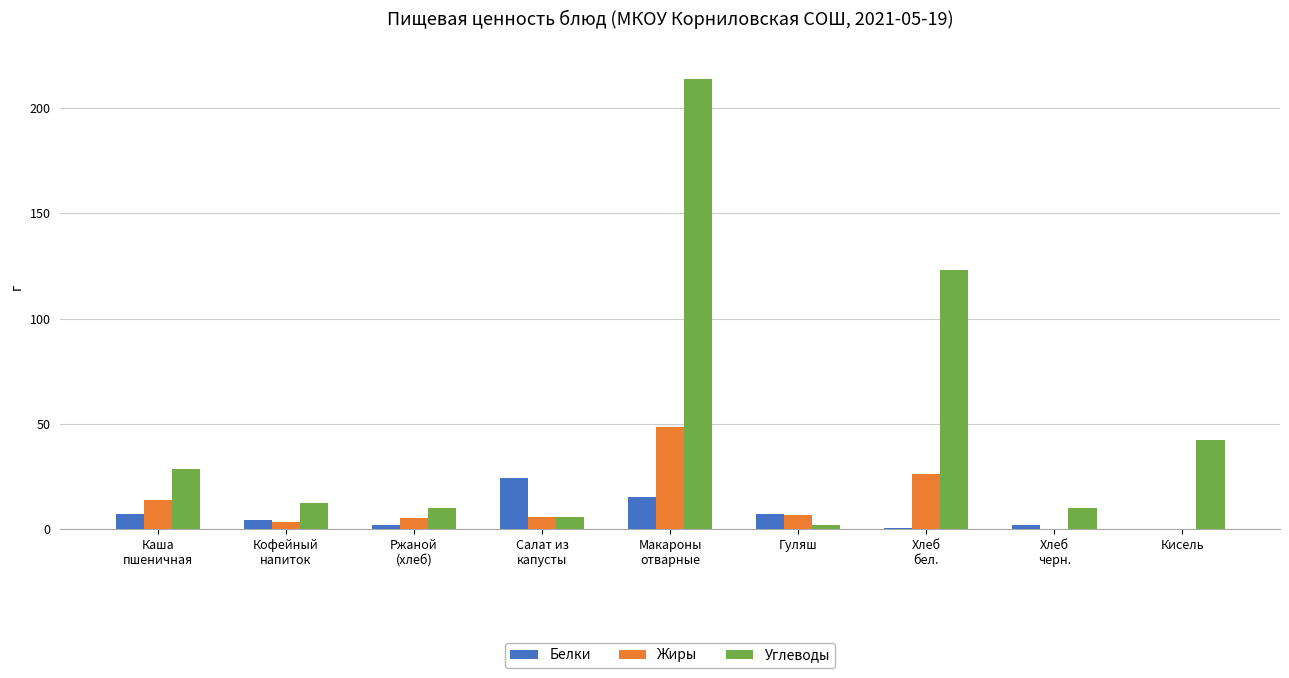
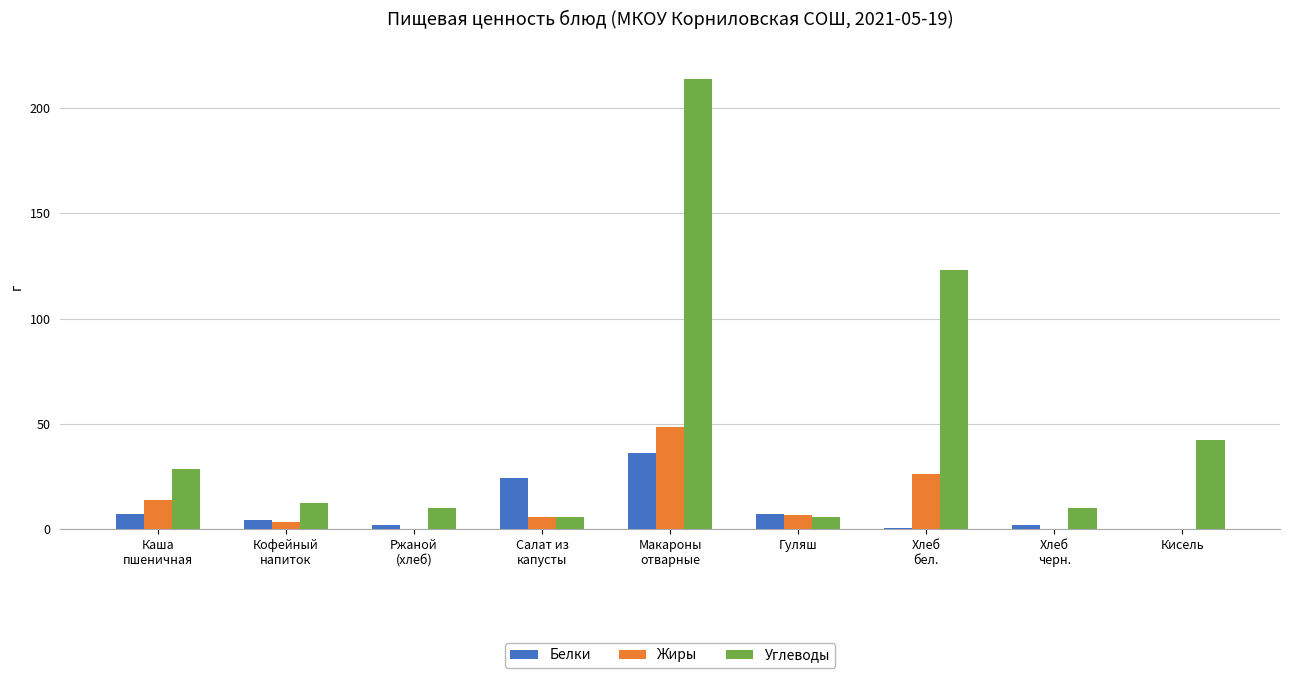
Жиры, Ржаной (хлеб): 6 -> 0
Белки, Макароны отварные: 15 -> 36
Углеводы, Гуляш: 2 -> 6
